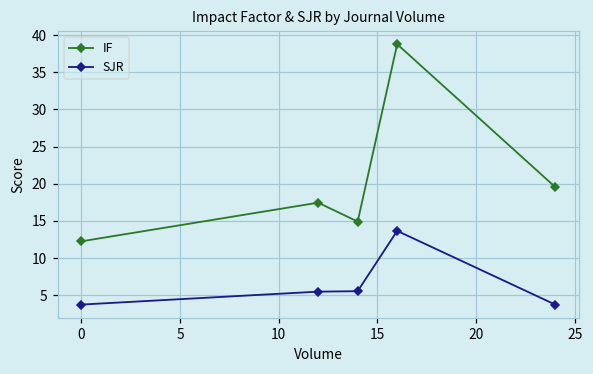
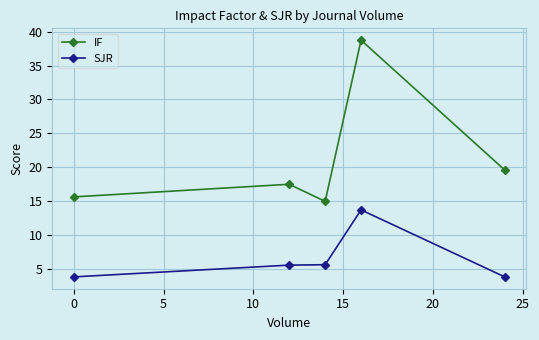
IF, 0: 12 -> 16
